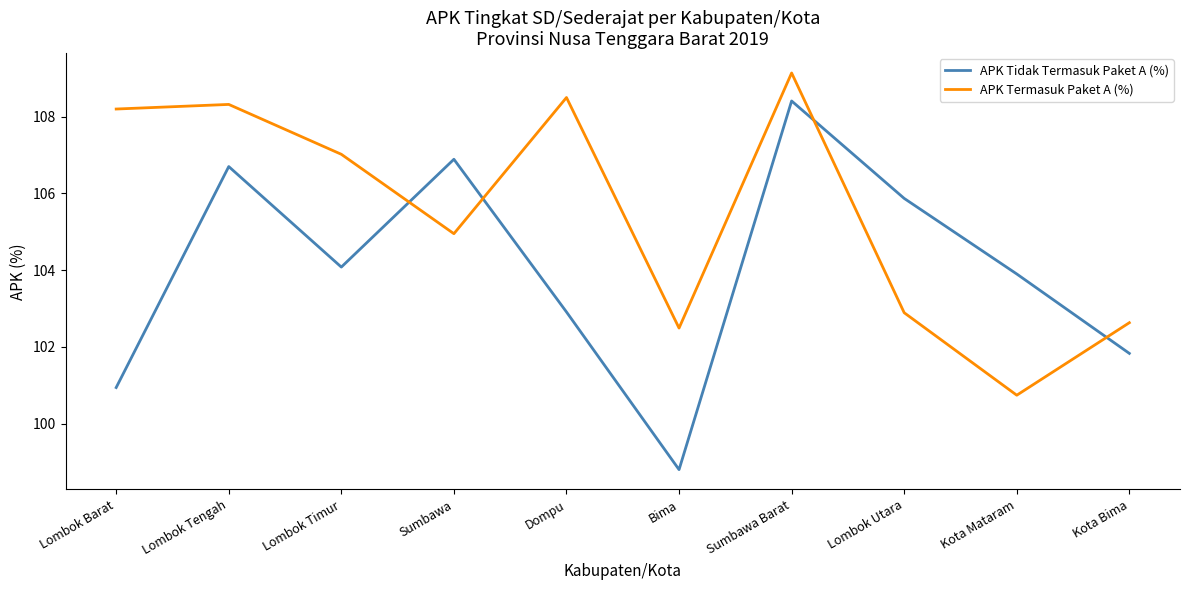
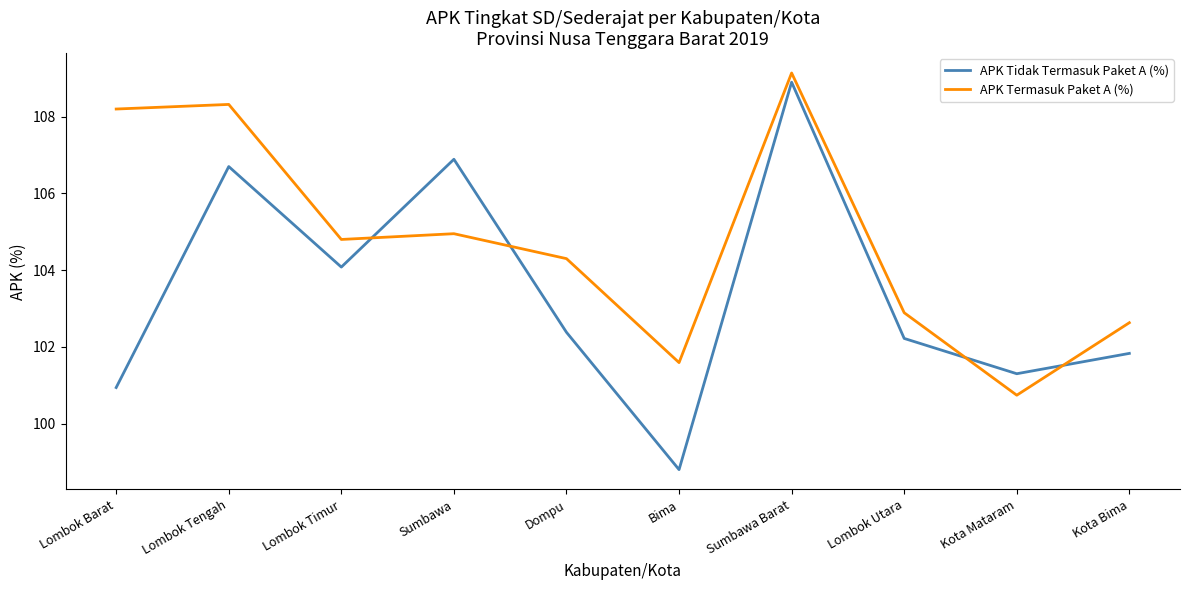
APK Termasuk Paket A (%), Lombok Timur: 107.0 -> 104.8
APK Tidak Termasuk Paket A (%), Dompu: 102.9 -> 102.4
APK Termasuk Paket A (%), Dompu: 108.5 -> 104.3
APK Termasuk Paket A (%), Bima: 102.5 -> 101.6
APK Tidak Termasuk Paket A (%), Sumbawa Barat: 108.4 -> 108.9
APK Tidak Termasuk Paket A (%), Lombok Utara: 105.9 -> 102.2
APK Tidak Termasuk Paket A (%), Kota Mataram: 103.9 -> 101.3
